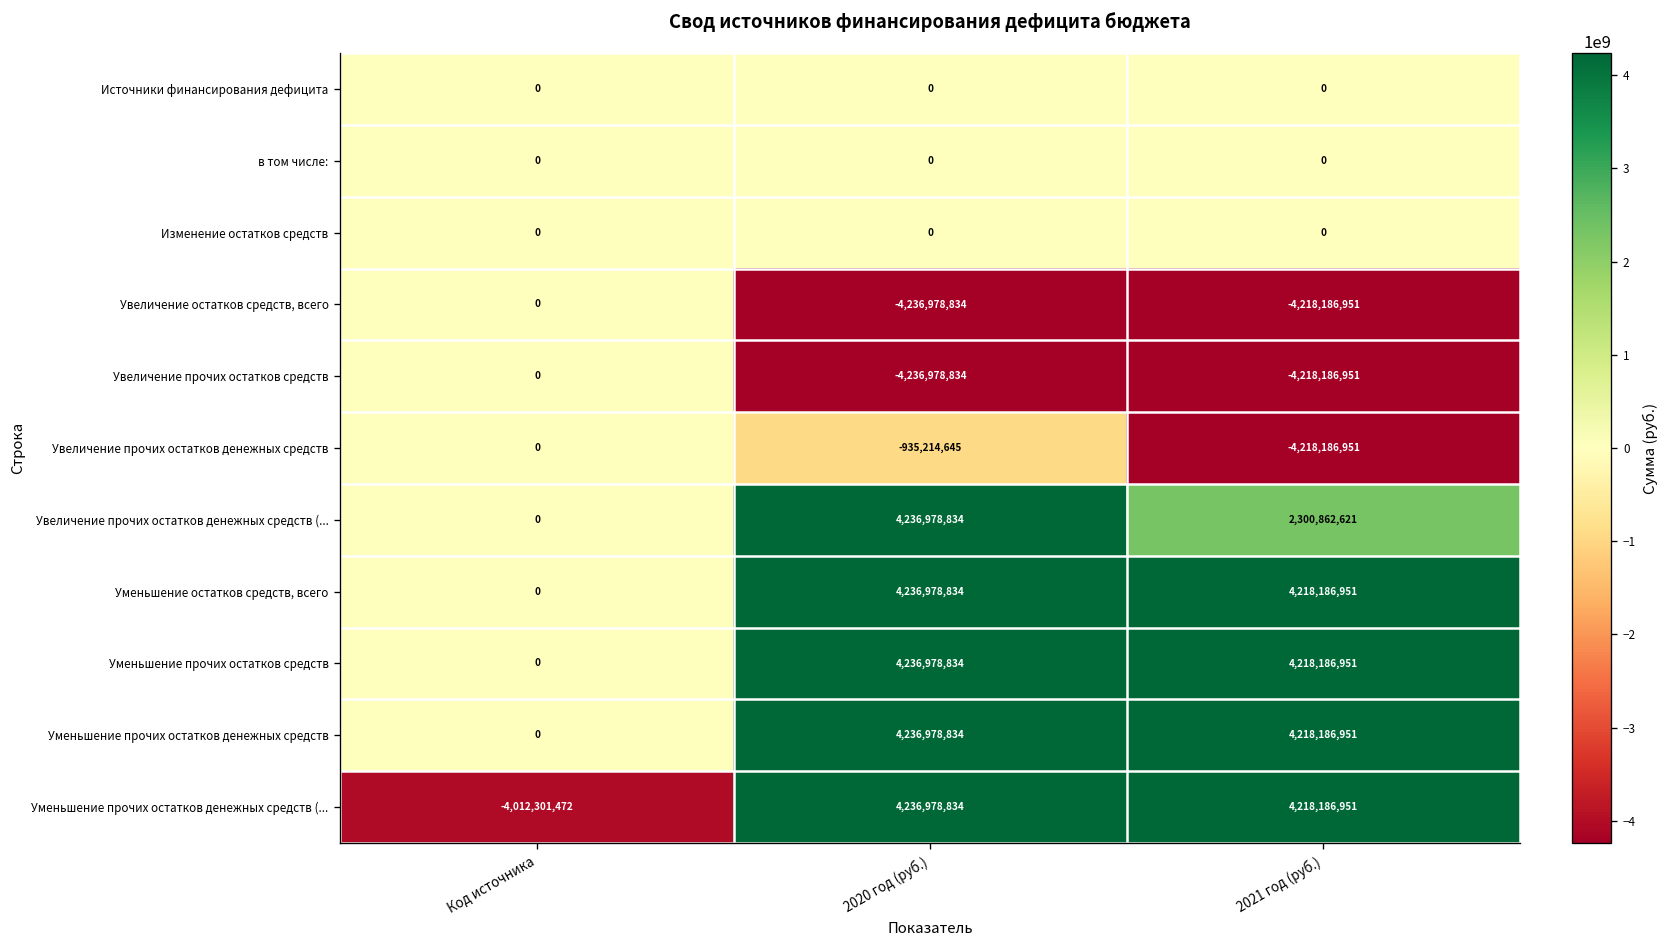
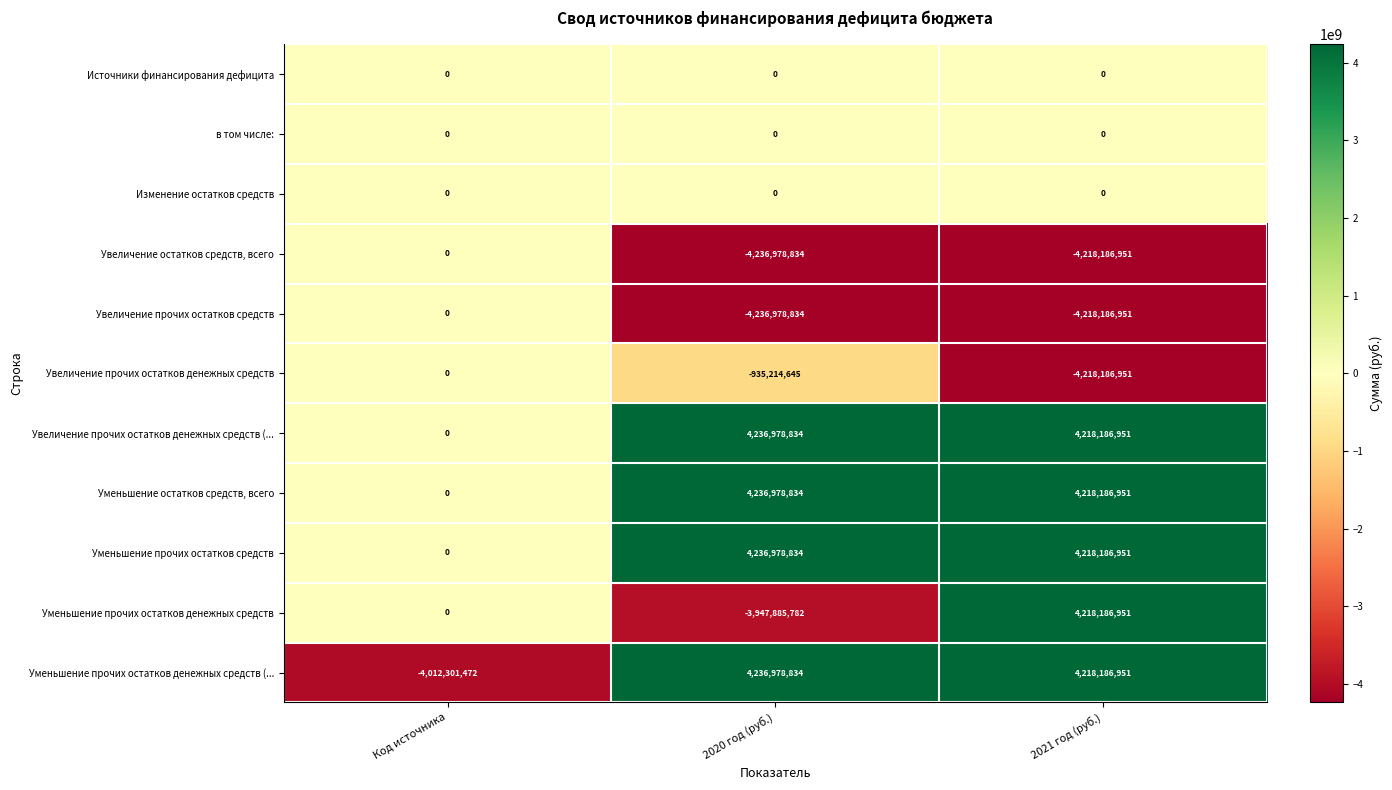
Увеличение прочих остатков денежных средств (..., 2021 год (руб.): 2,300,862,621 -> 4,218,186,951
Уменьшение прочих остатков денежных средств, 2020 год (руб.): 4,236,978,834 -> -3,947,885,782
